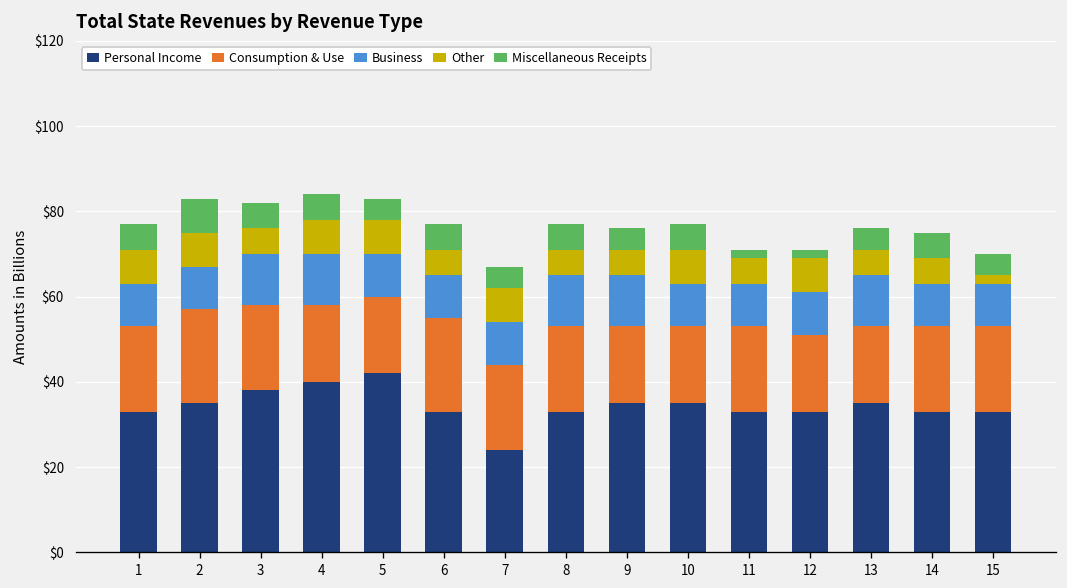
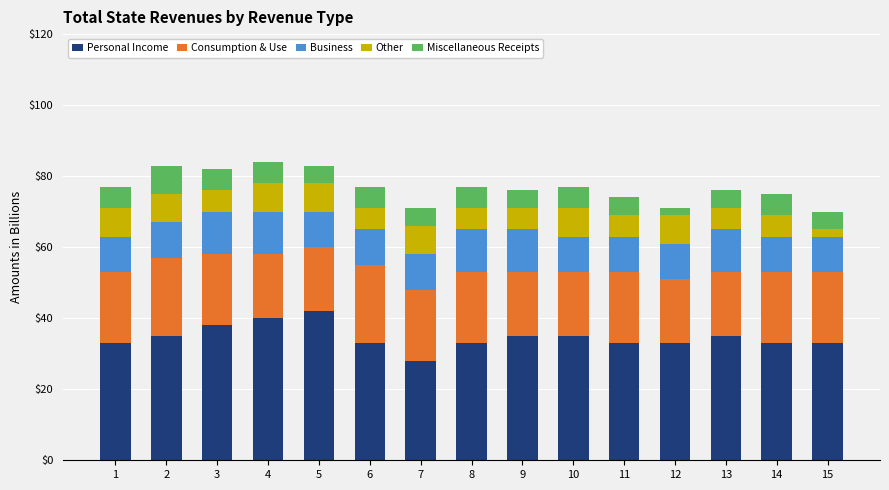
Personal Income, 7: $24 -> $28
Miscellaneous Receipts, 11: $2 -> $5
